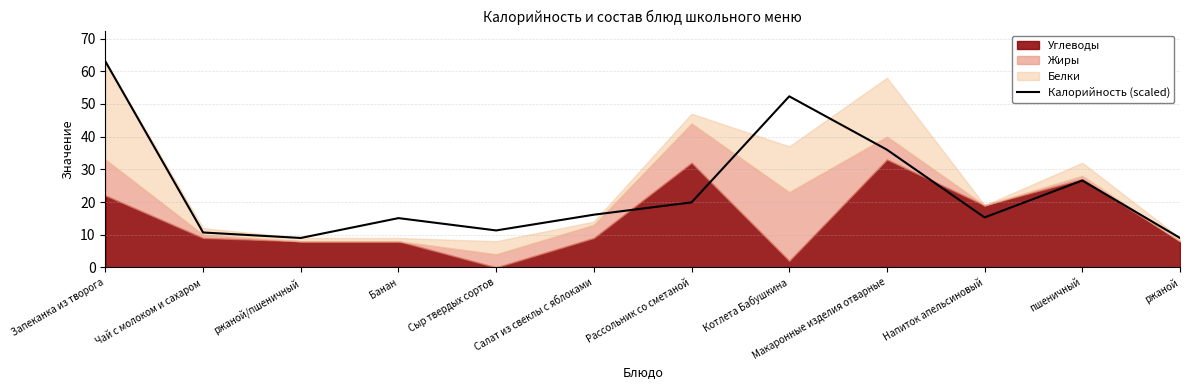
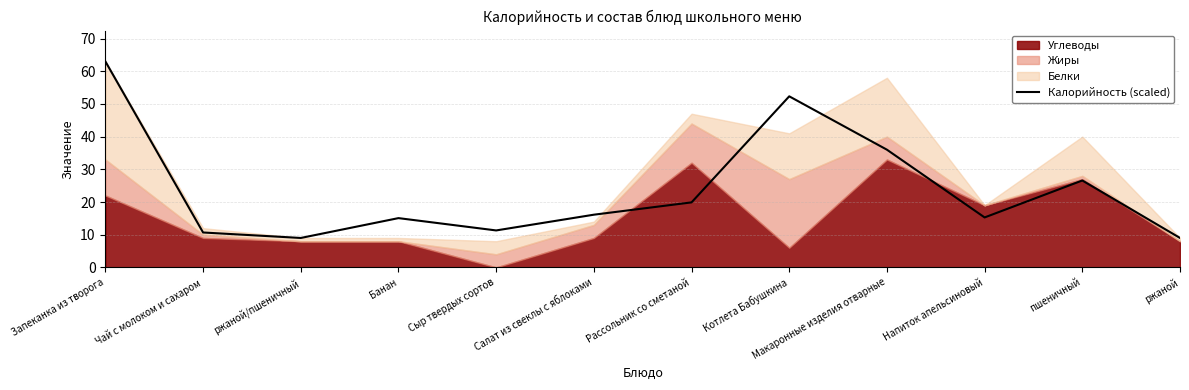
Углеводы, Котлета Бабушкина: 2 -> 6
Белки, пшеничный: 4 -> 12
